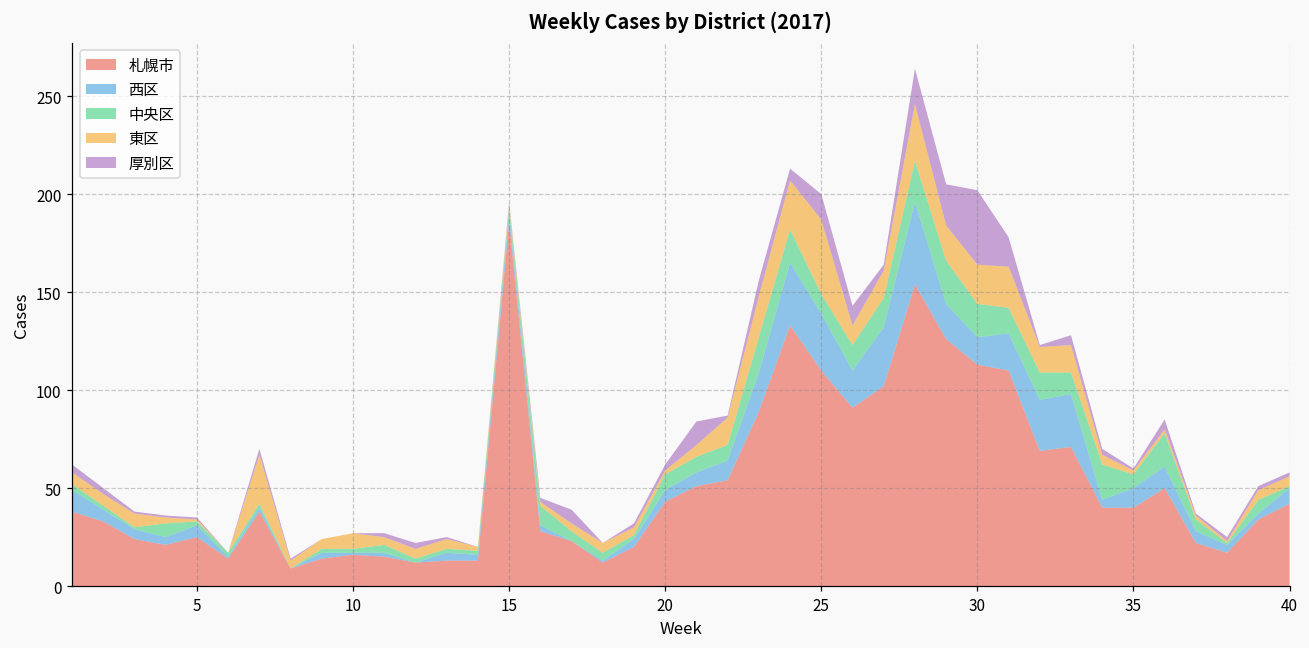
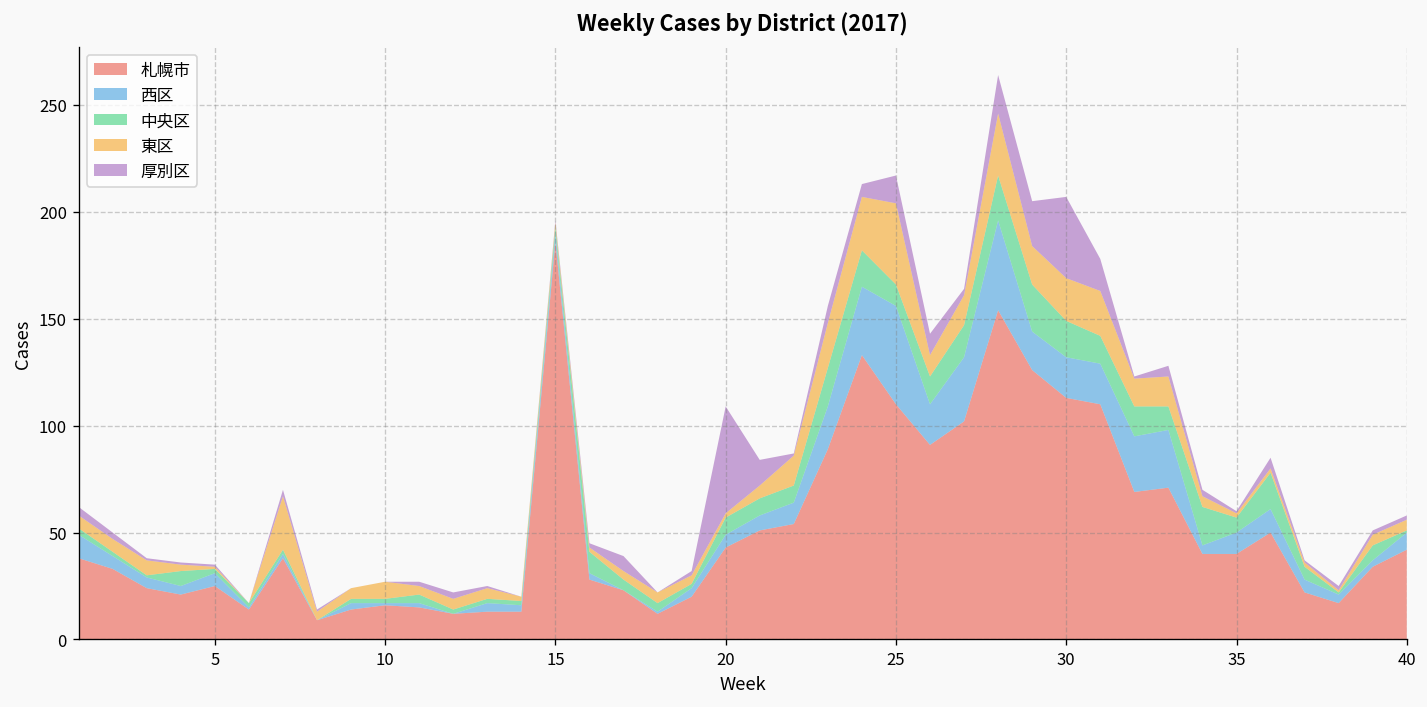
厚別区, 20: 3 -> 50
西区, 25: 29 -> 46
西区, 30: 14 -> 19
